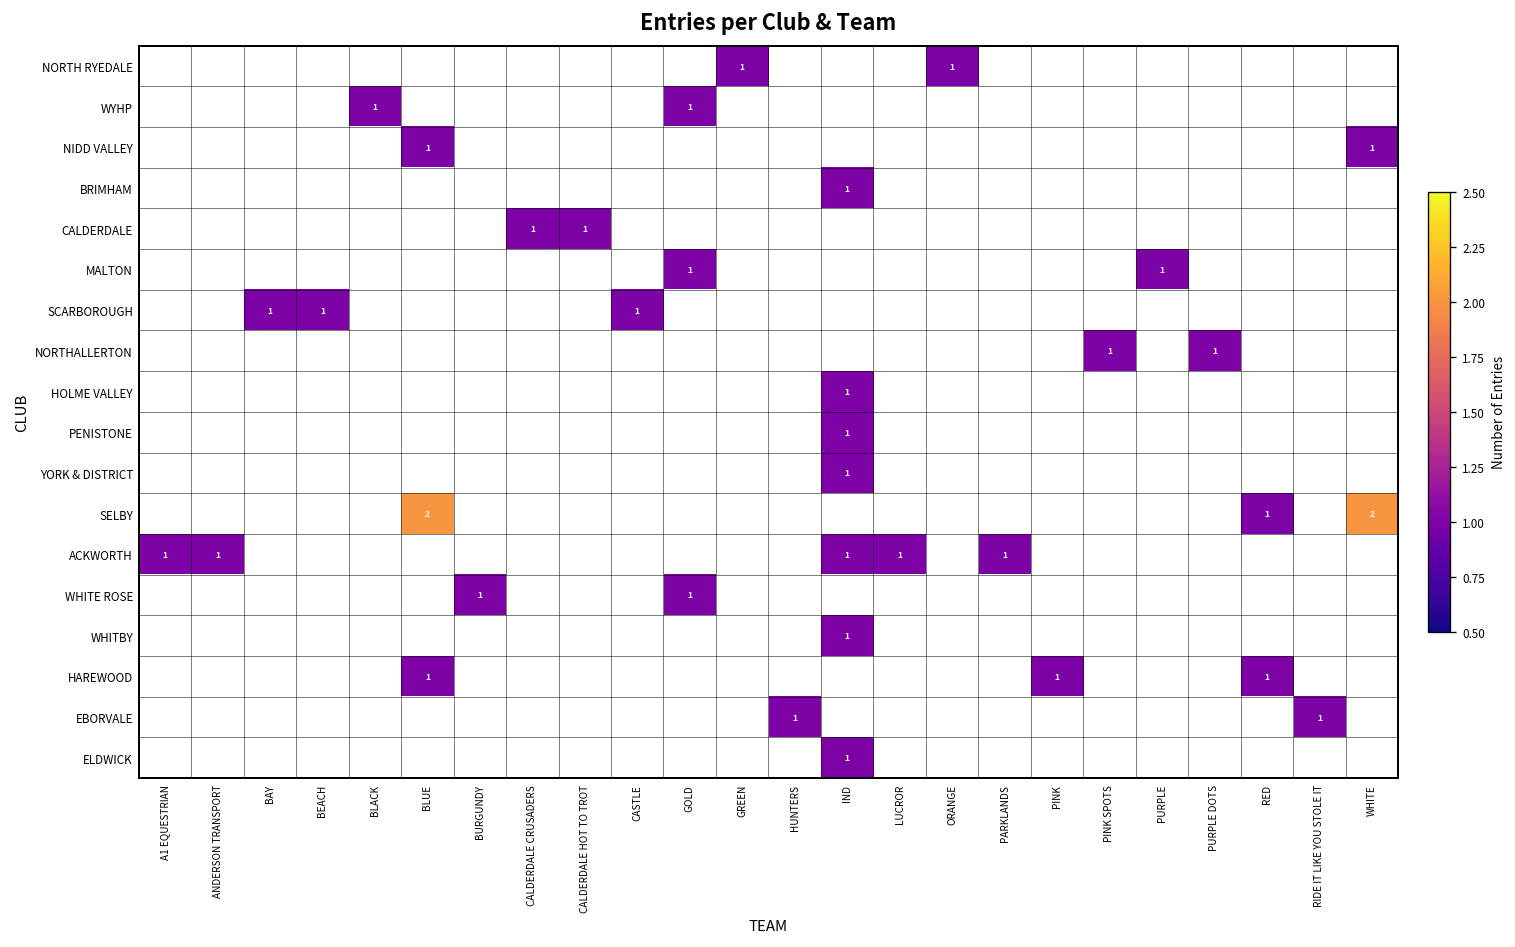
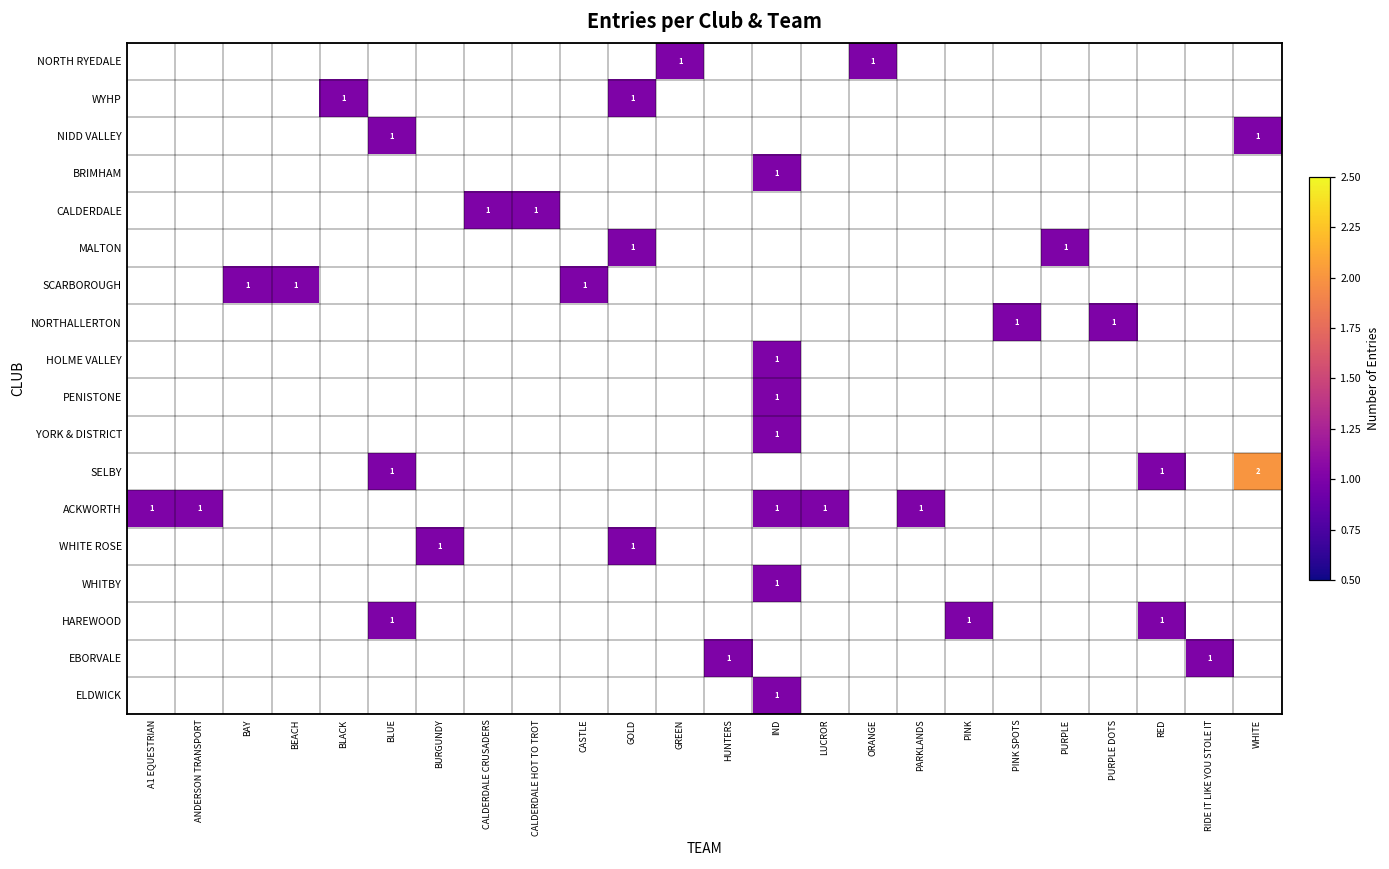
SELBY, BLUE: 2 -> 1
